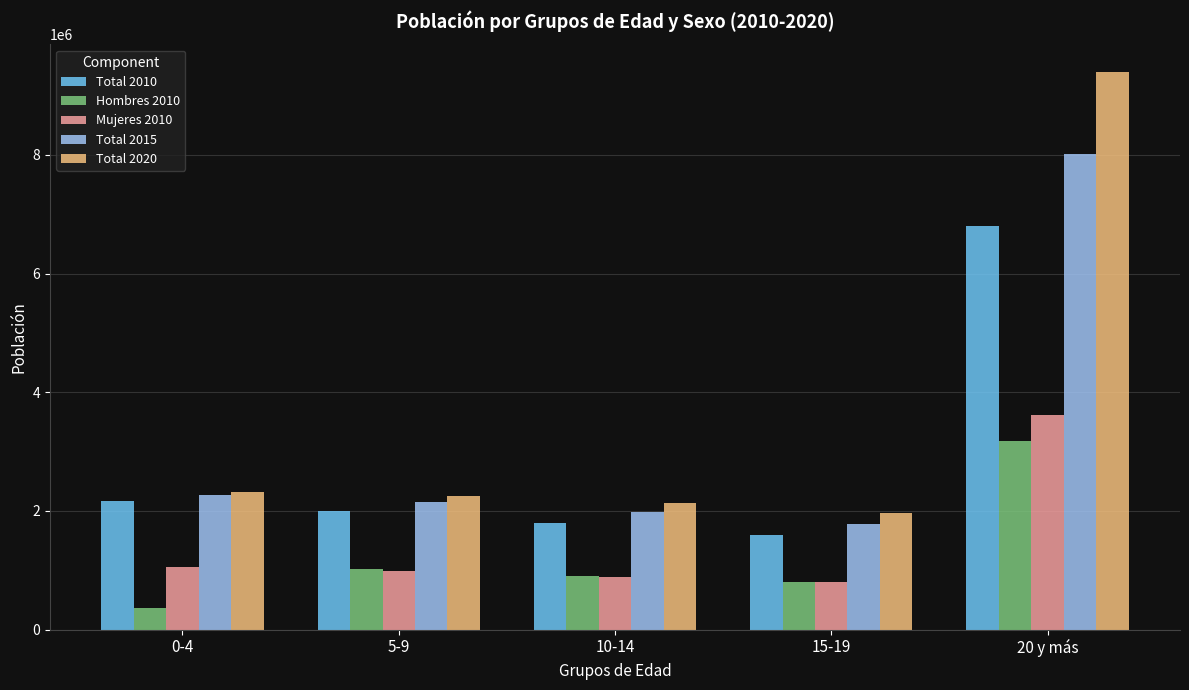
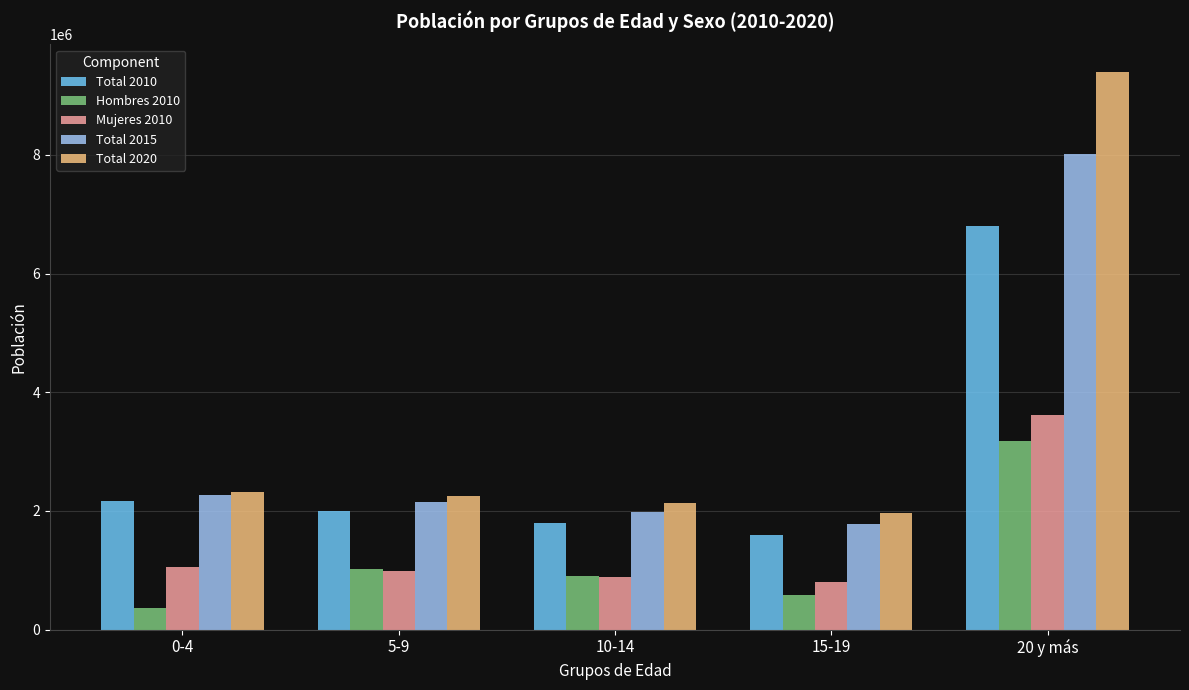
Hombres 2010, 15-19: 800000 -> 600000
